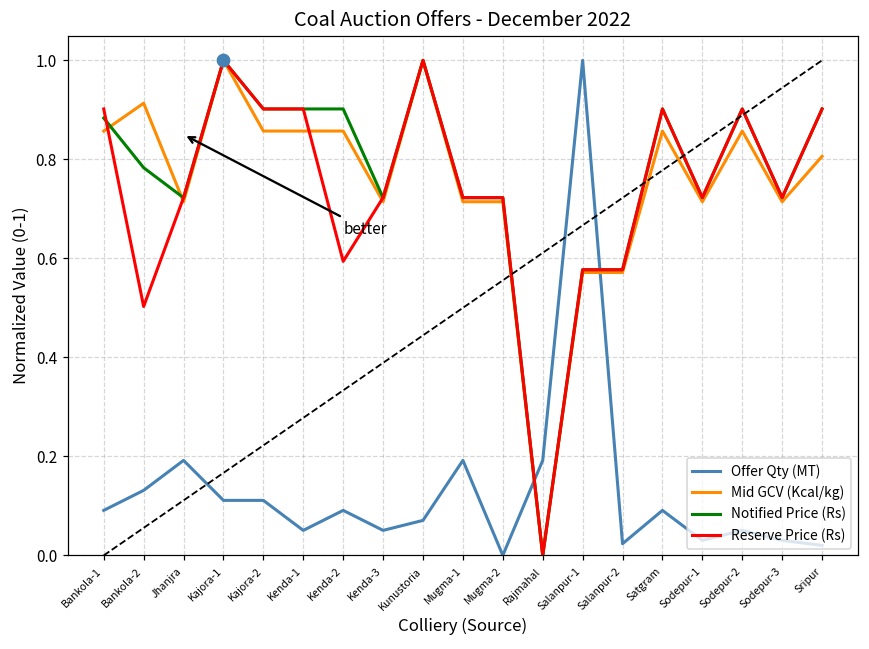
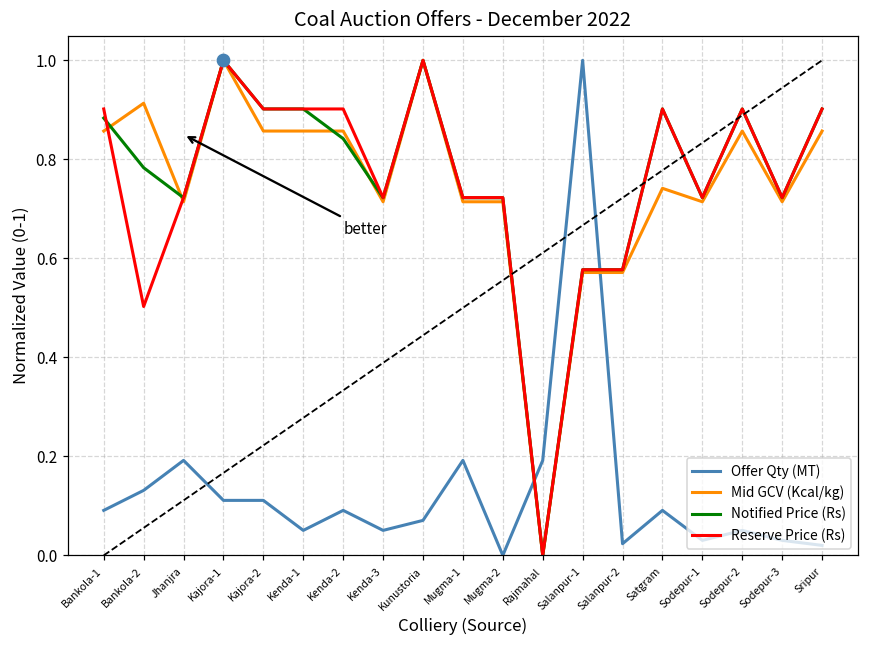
Notified Price (Rs), Kenda-2: 0.90 -> 0.84
Reserve Price (Rs), Kenda-2: 0.59 -> 0.90
Mid GCV (Kcal/kg), Satgram: 0.86 -> 0.74
Mid GCV (Kcal/kg), Sripur: 0.81 -> 0.86
